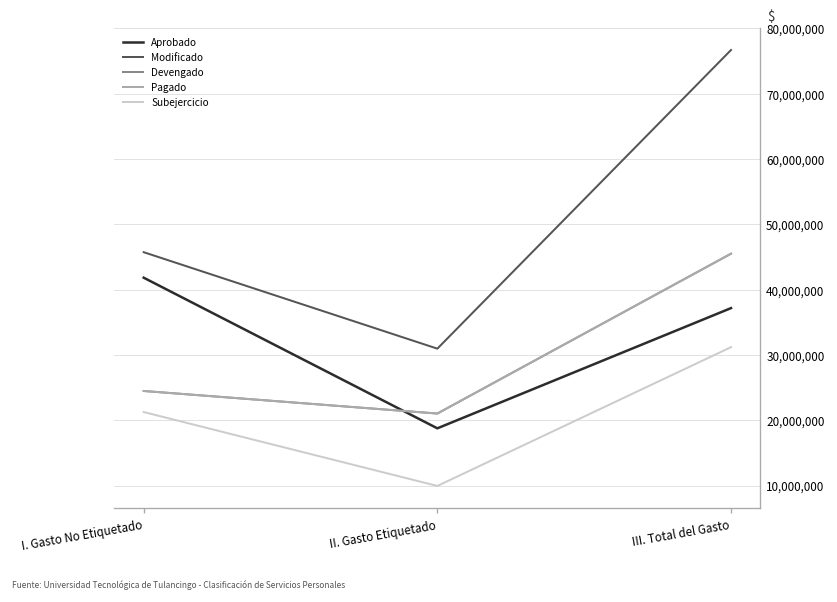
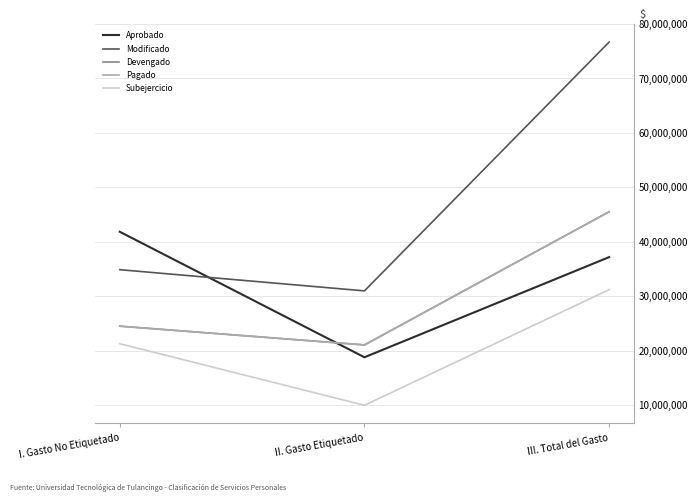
Modificado, I. Gasto No Etiquetado: 46,000,000 -> 35,000,000
